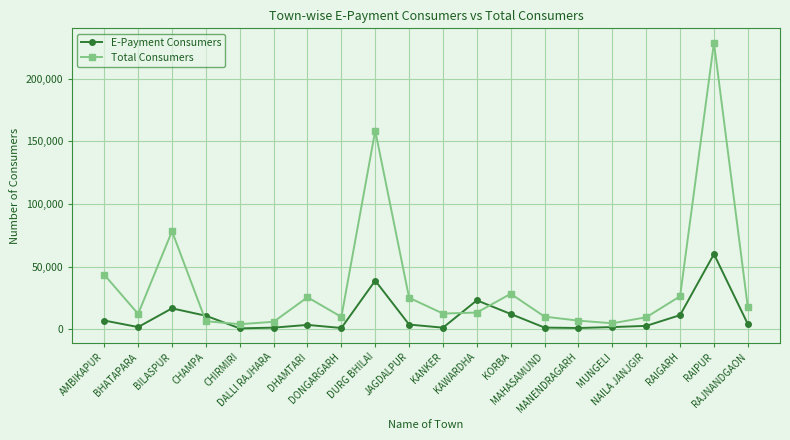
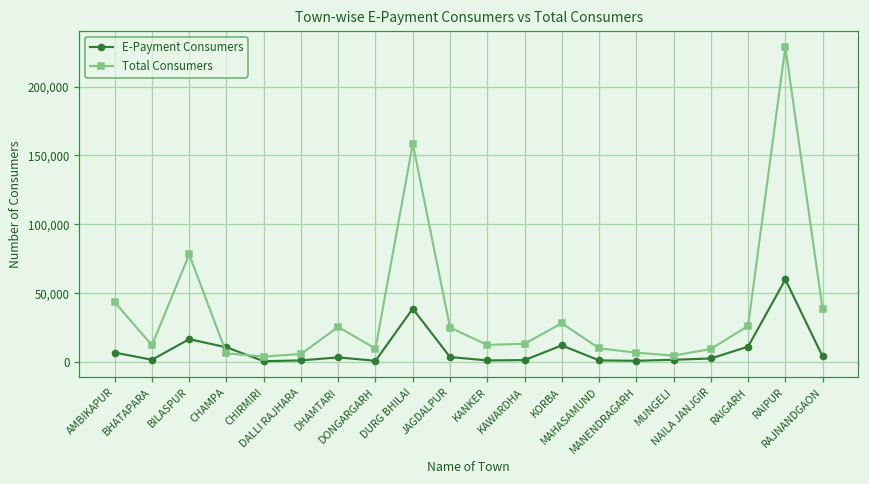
E-Payment Consumers, KAWARDHA: 23,000 -> 2,000
Total Consumers, RAJNANDGAON: 18,000 -> 38,000
